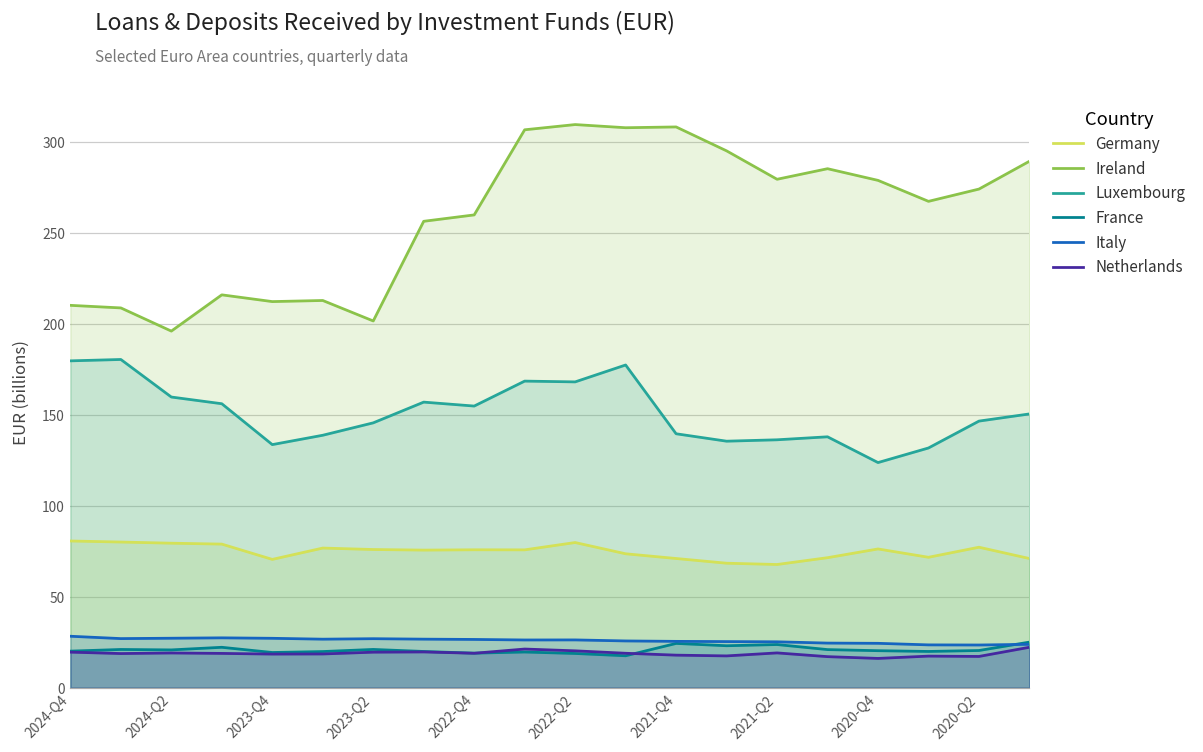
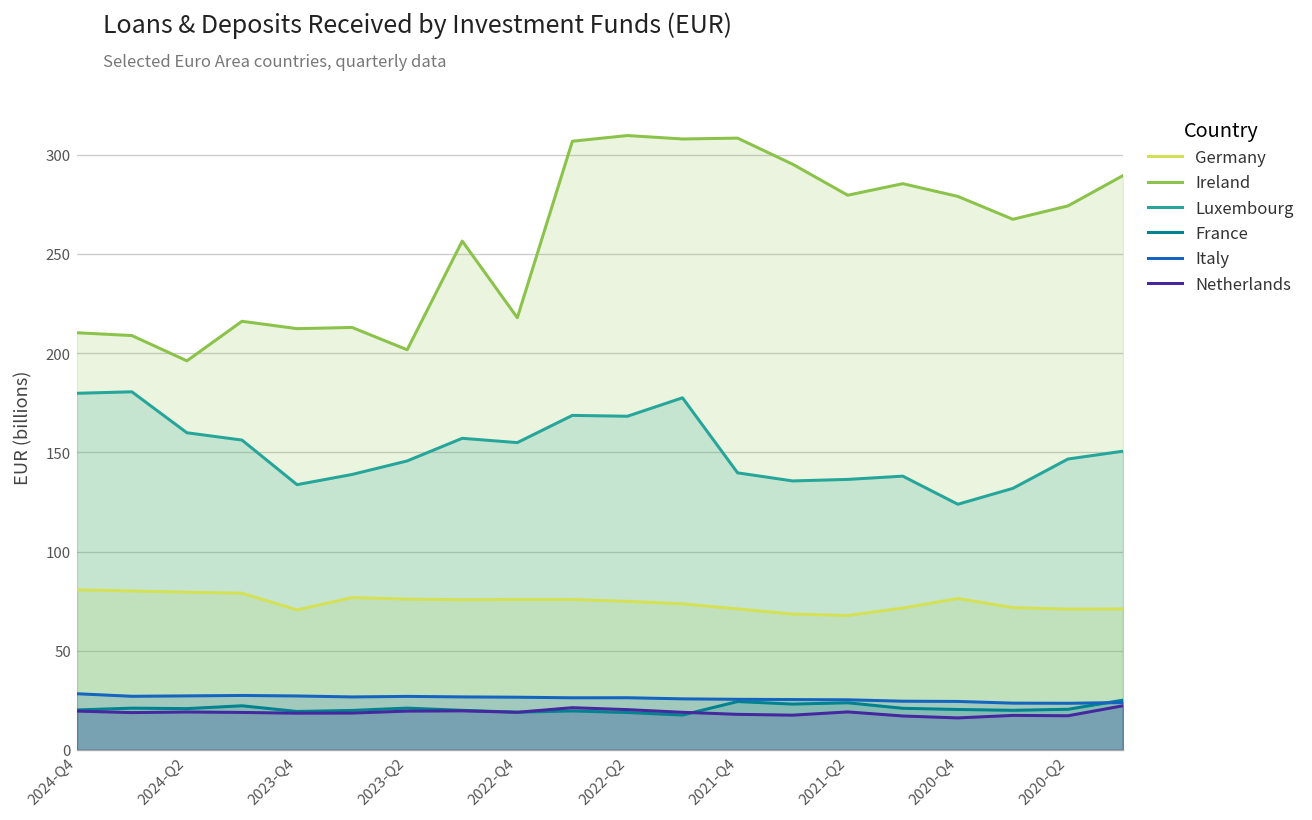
Ireland, 2022-Q4: 260 -> 218
Germany, 2022-Q2: 80 -> 75
Germany, 2020-Q2: 77 -> 71
